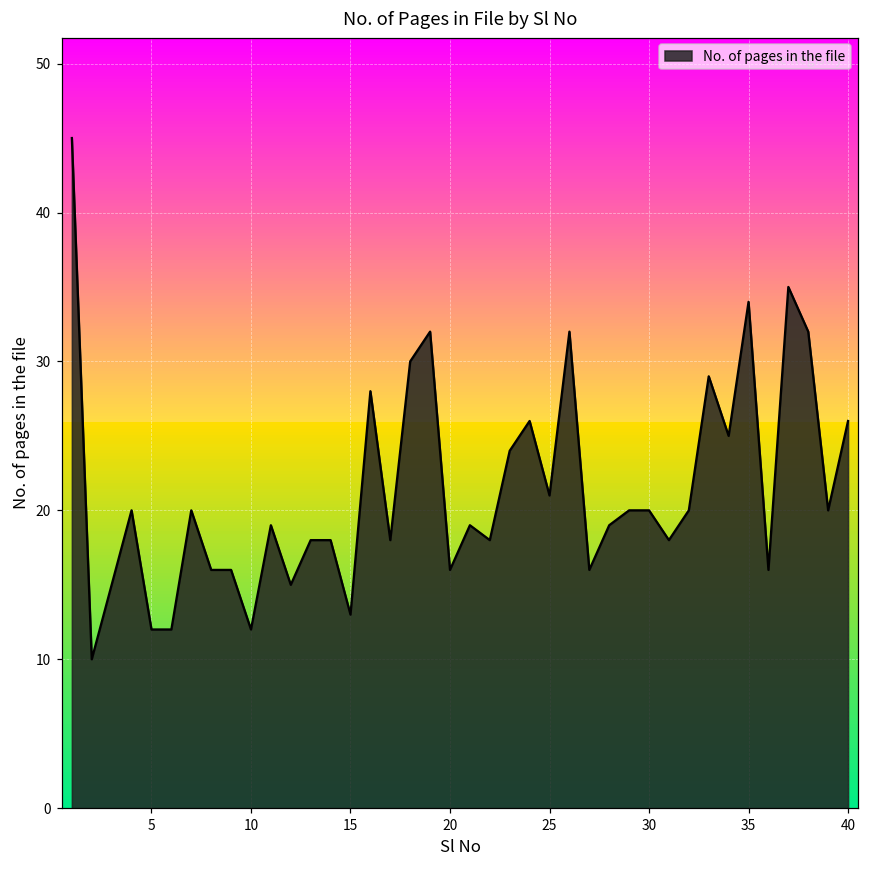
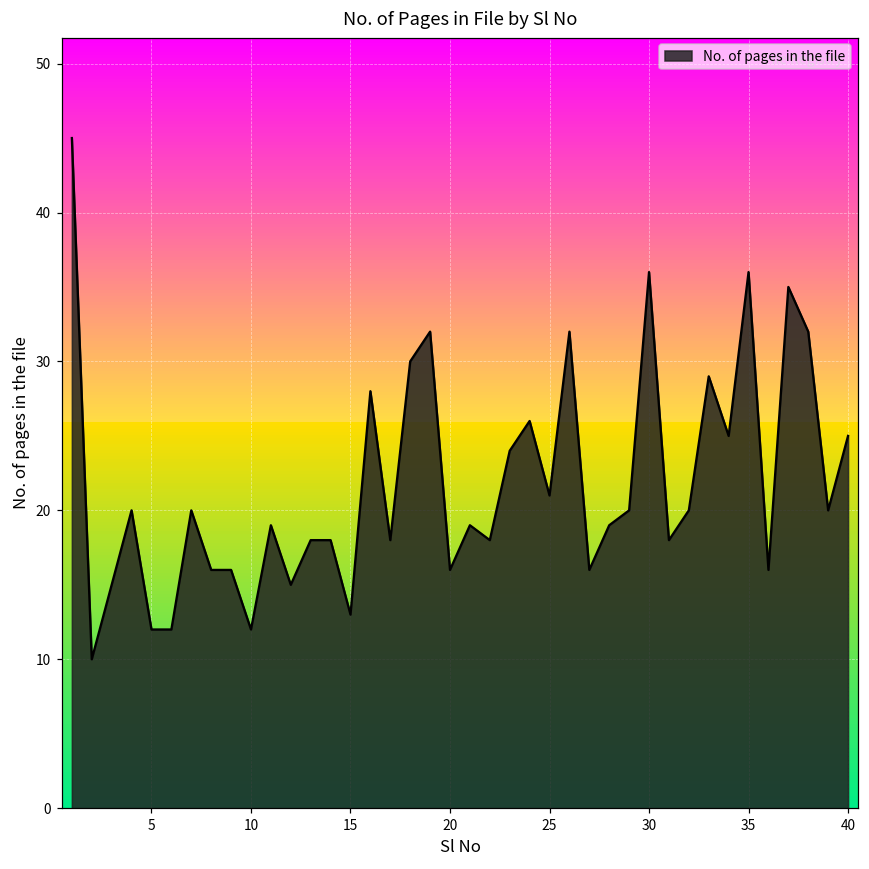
30: 20 -> 36
35: 34 -> 36
40: 26 -> 25
